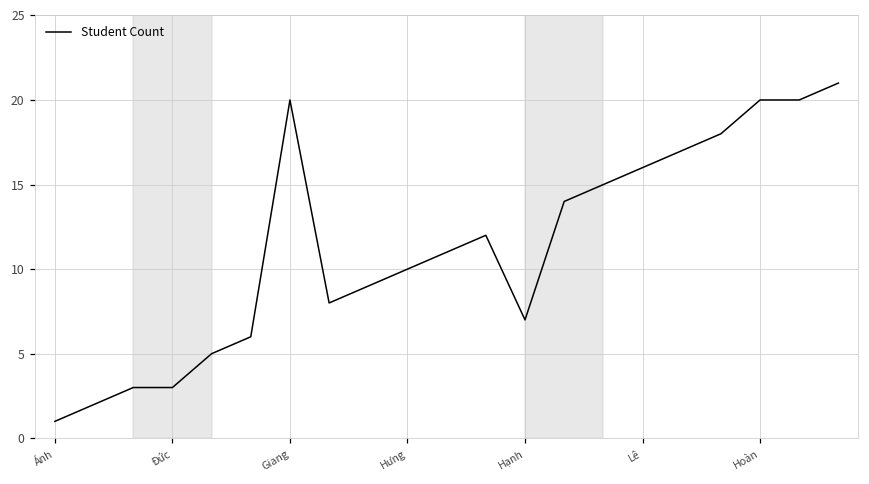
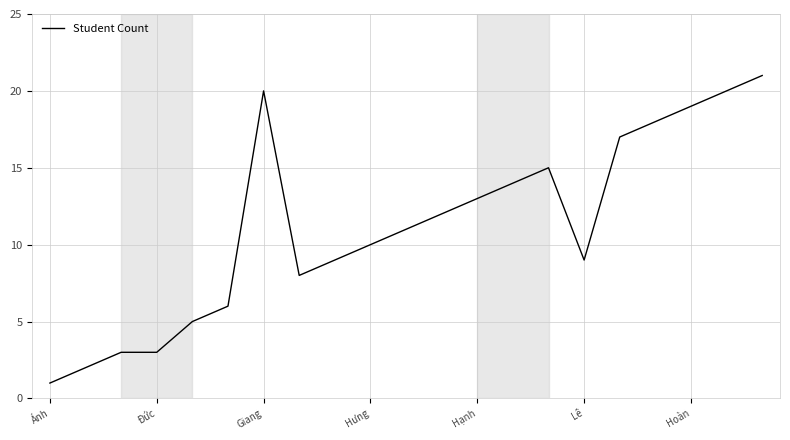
Hạnh: 7 -> 13
Lê: 16 -> 9
Hoàn: 20 -> 19
